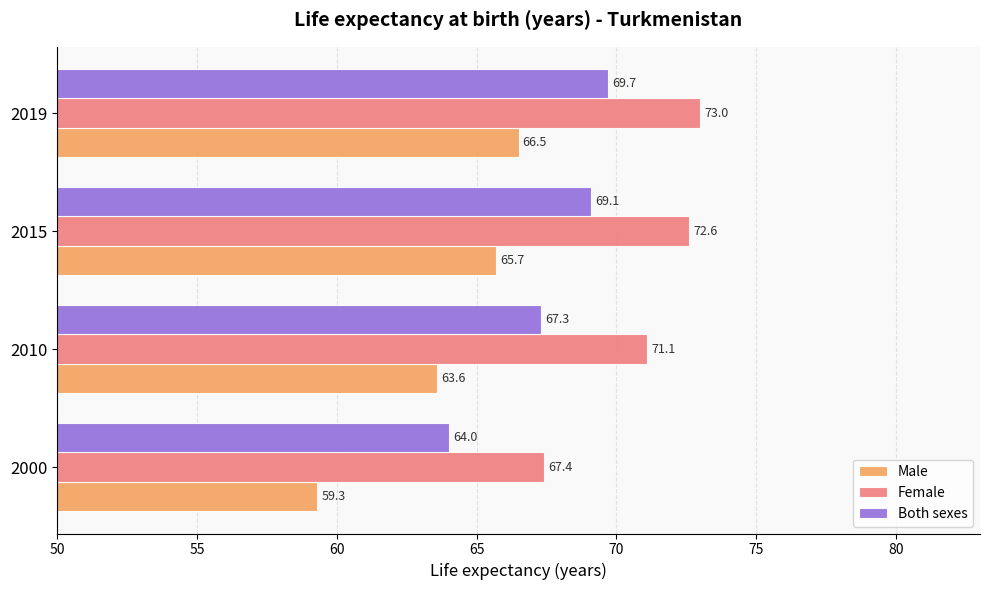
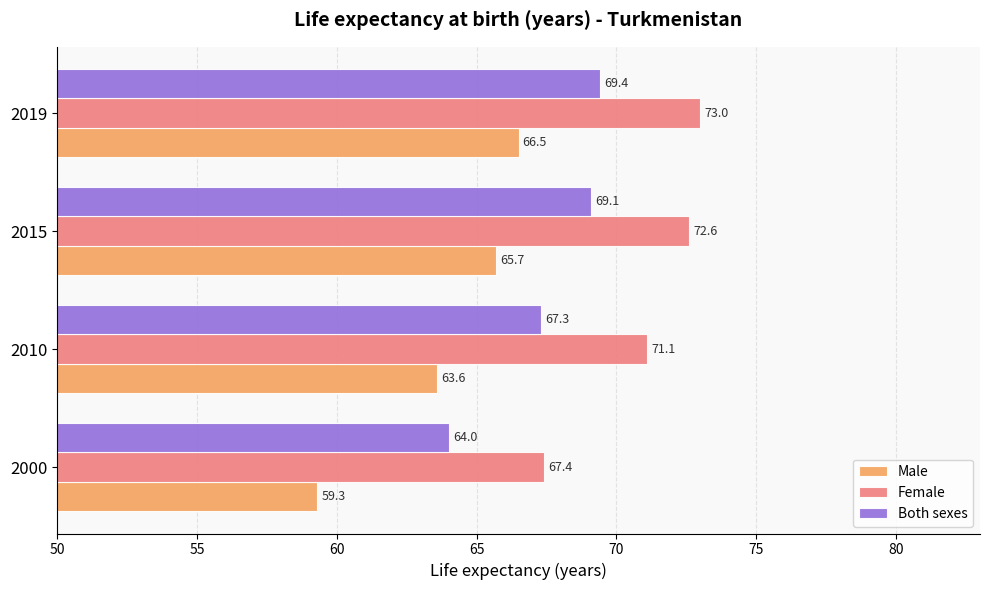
Both sexes, 2019: 69.7 -> 69.4
